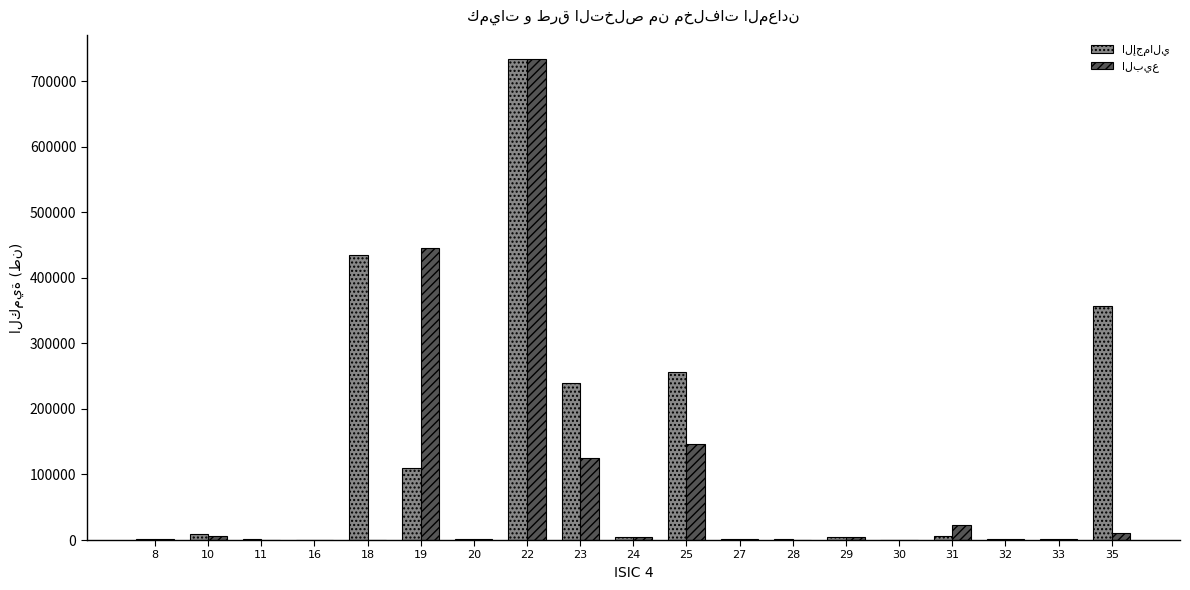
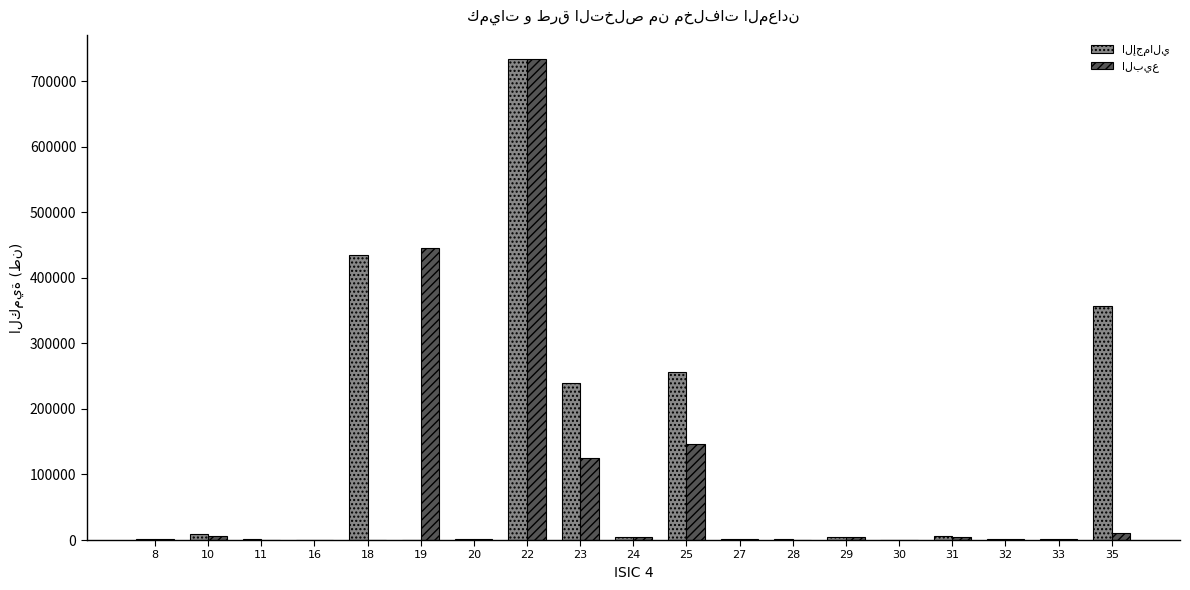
الإجمالي, 19: 110000 -> 0
البيع, 31: 20000 -> 0
